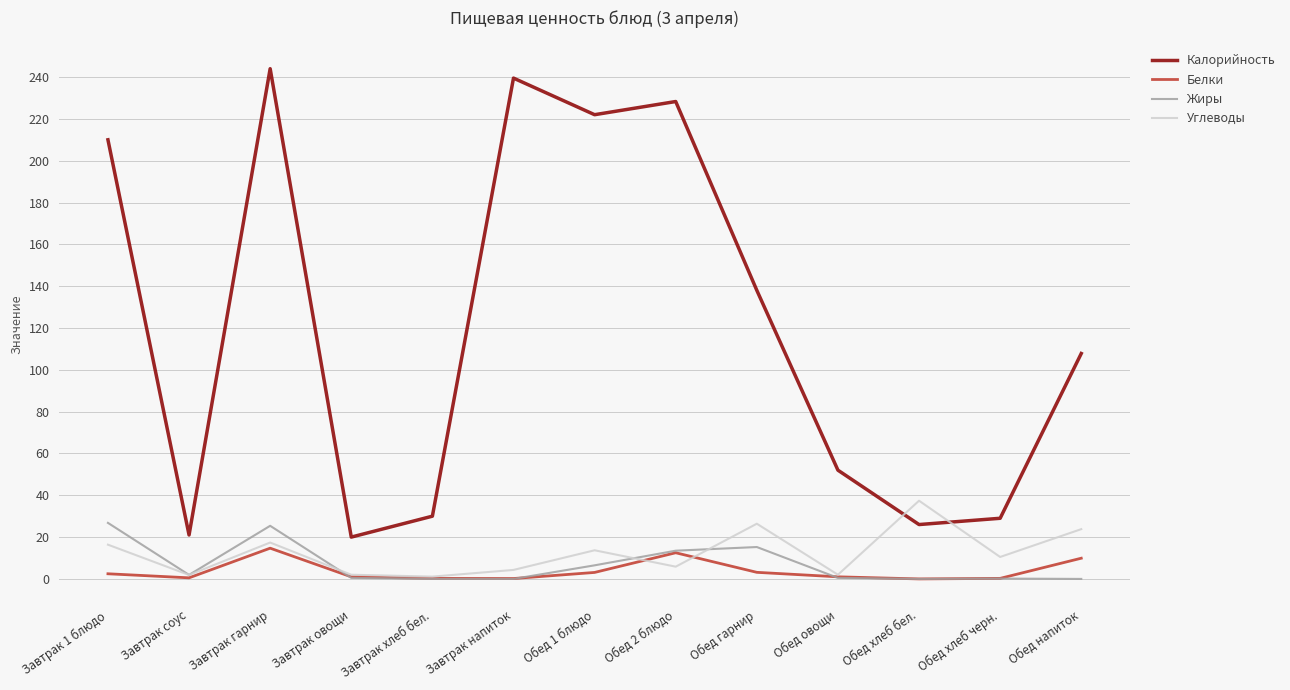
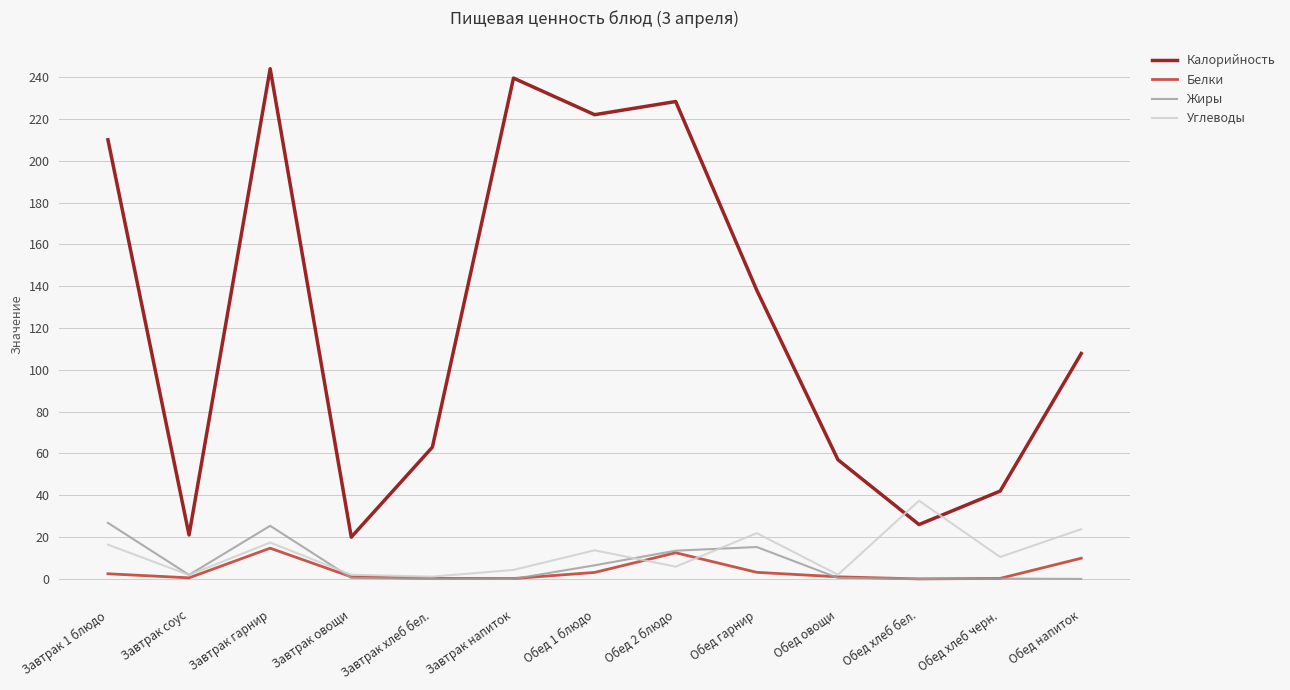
Калорийность, Завтрак хлеб бел.: 30 -> 63
Углеводы, Обед гарнир: 26 -> 22
Калорийность, Обед овощи: 52 -> 57
Калорийность, Обед хлеб черн.: 29 -> 42
